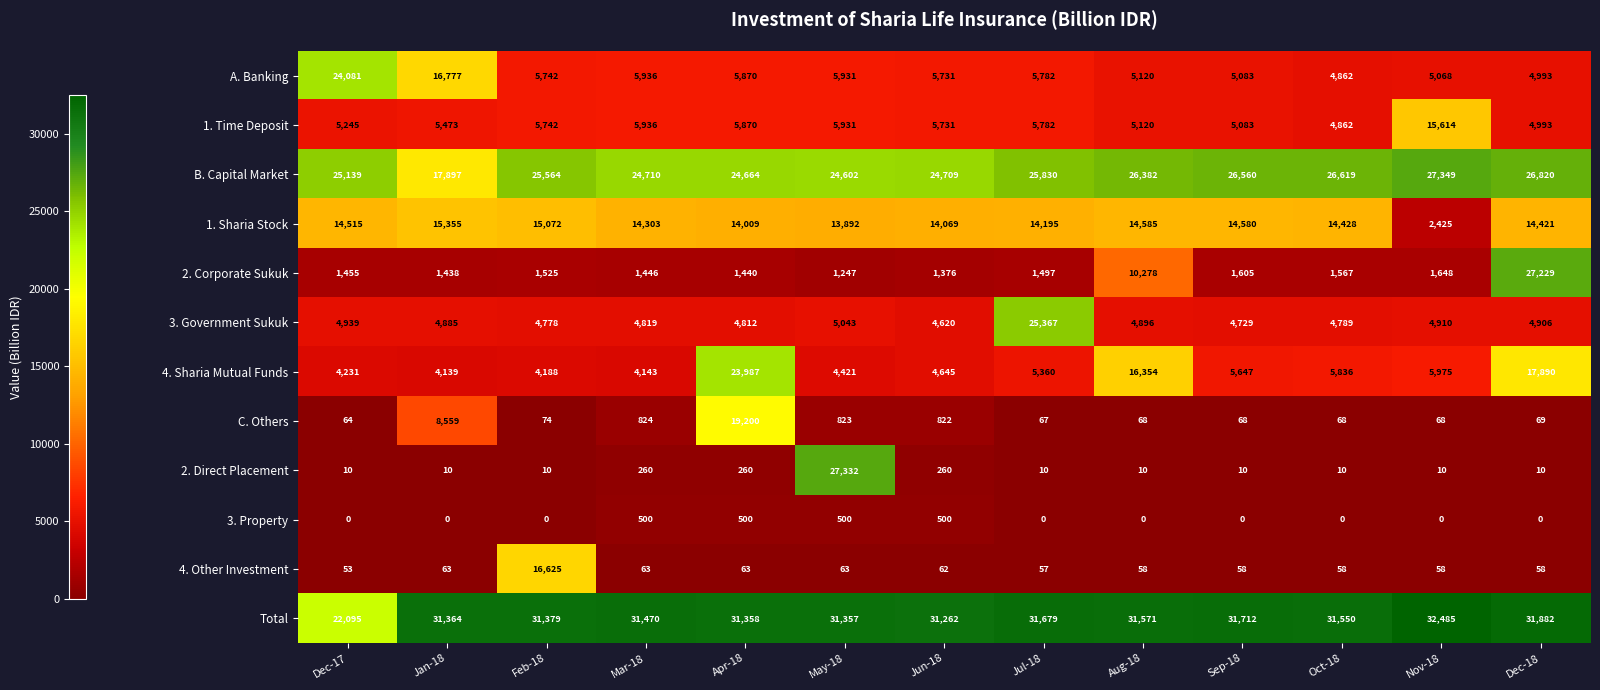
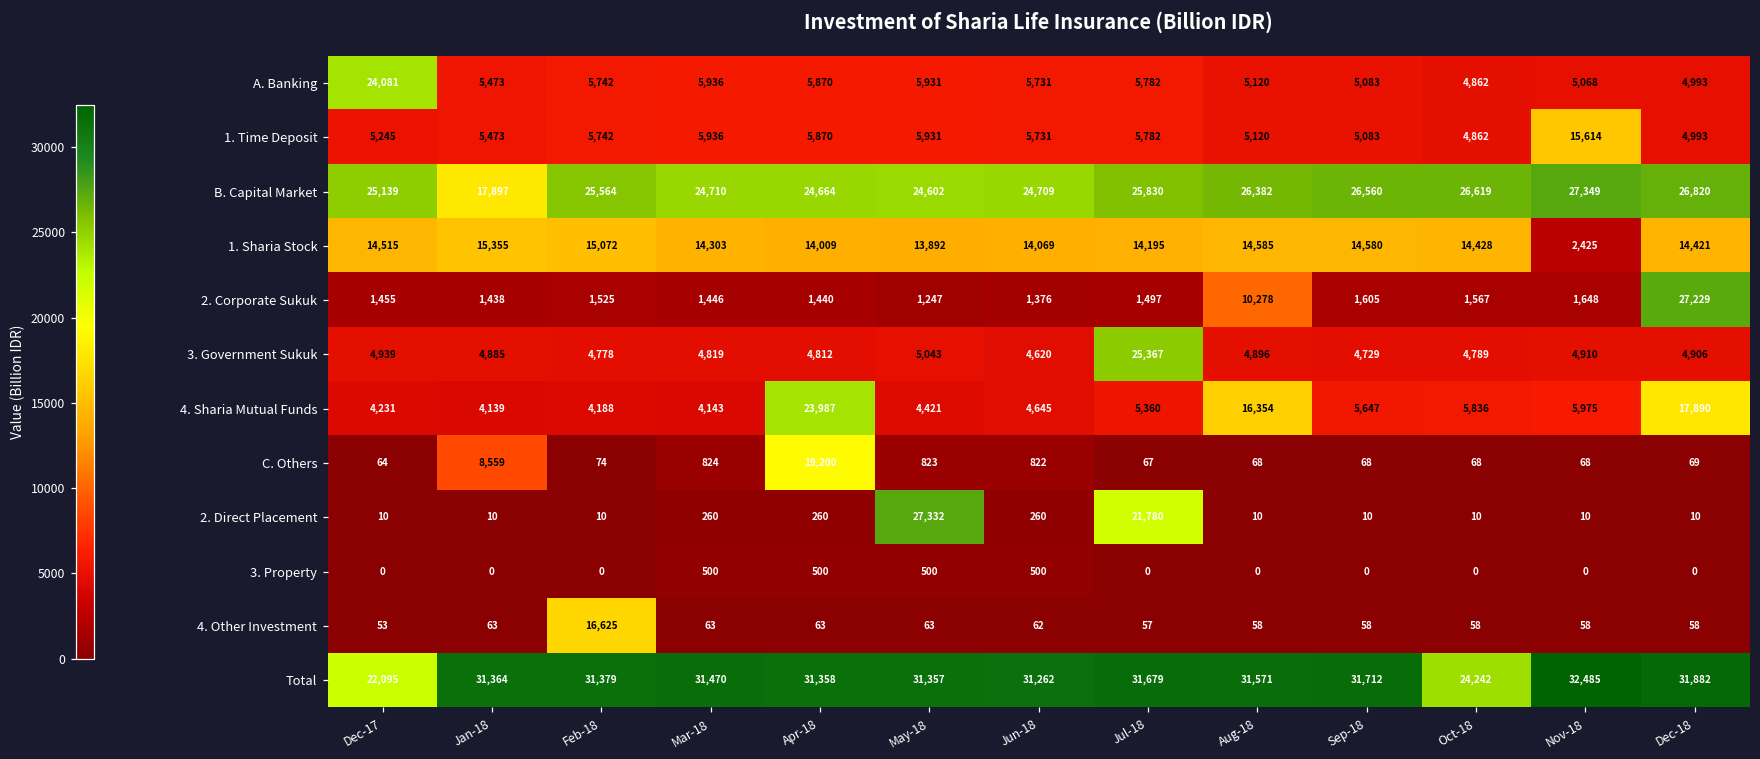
A. Banking, Jan-18: 16,777 -> 5,473
2. Direct Placement, Jul-18: 10 -> 21,780
Total, Oct-18: 31,550 -> 24,242
